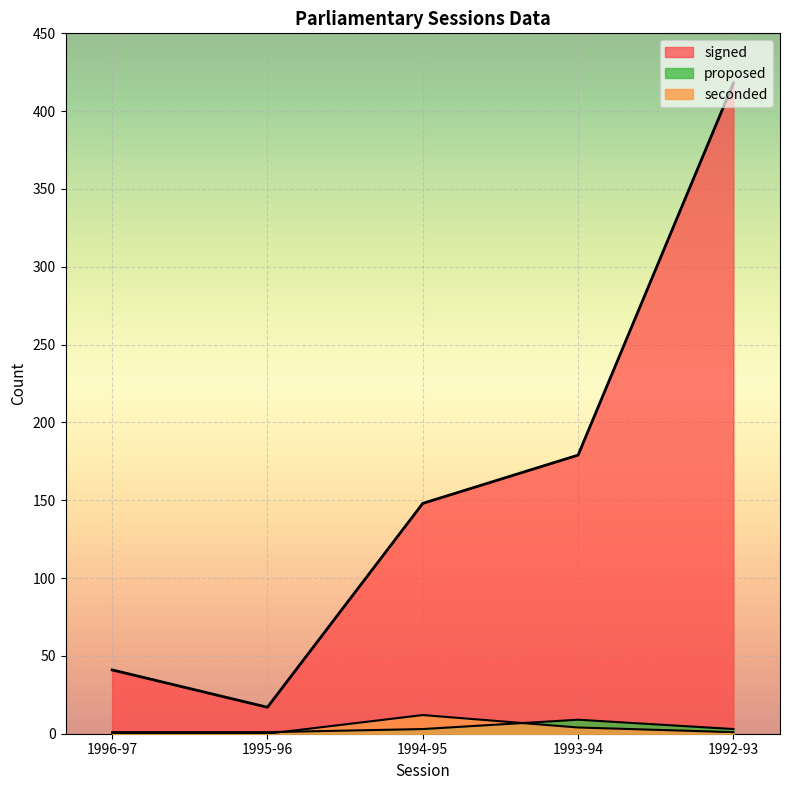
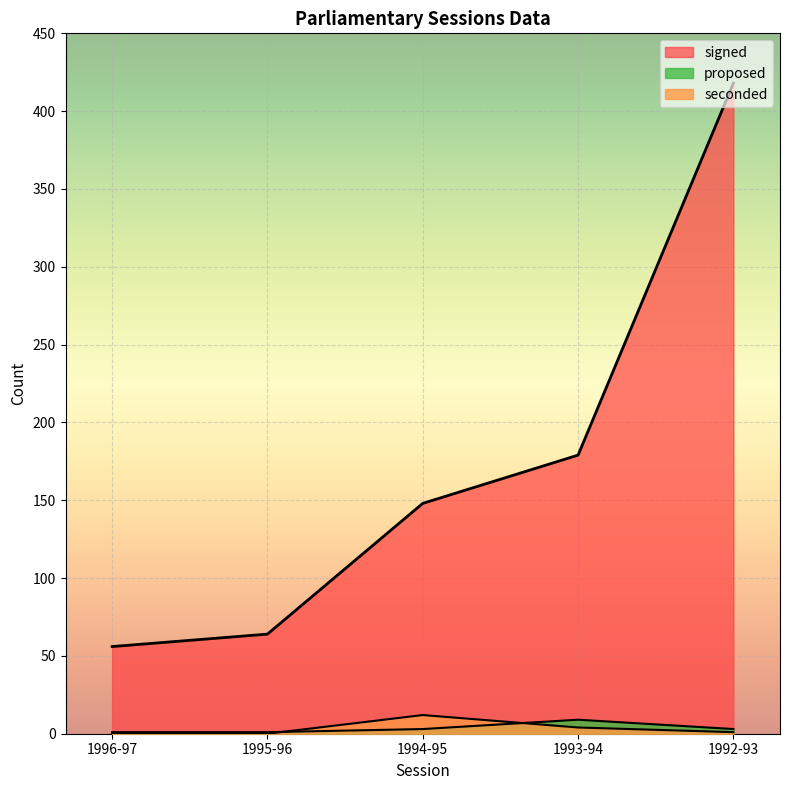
signed, 1996-97: 41 -> 56
signed, 1995-96: 17 -> 64
